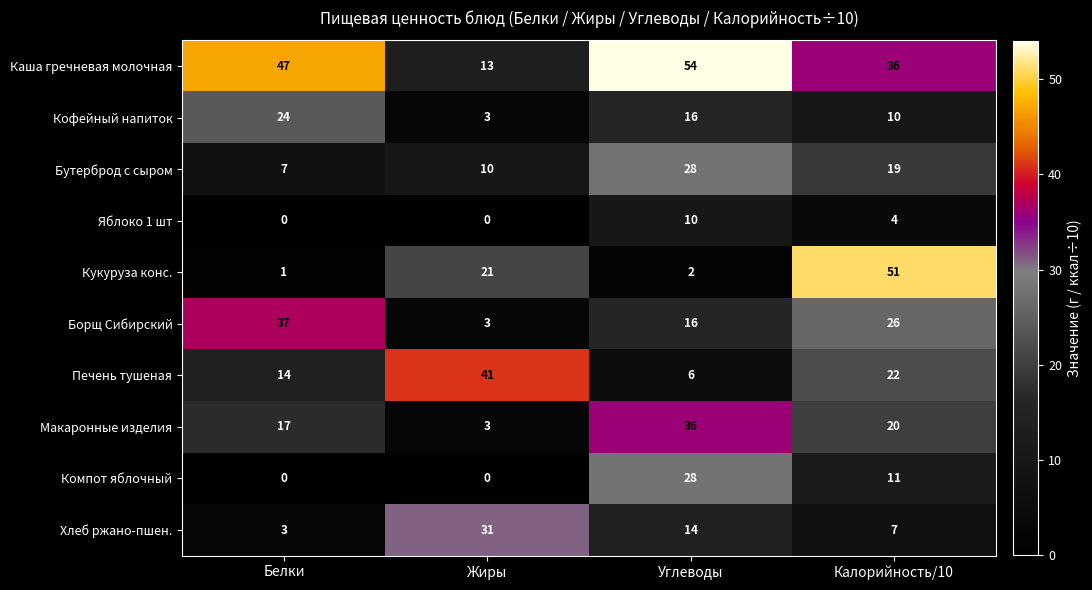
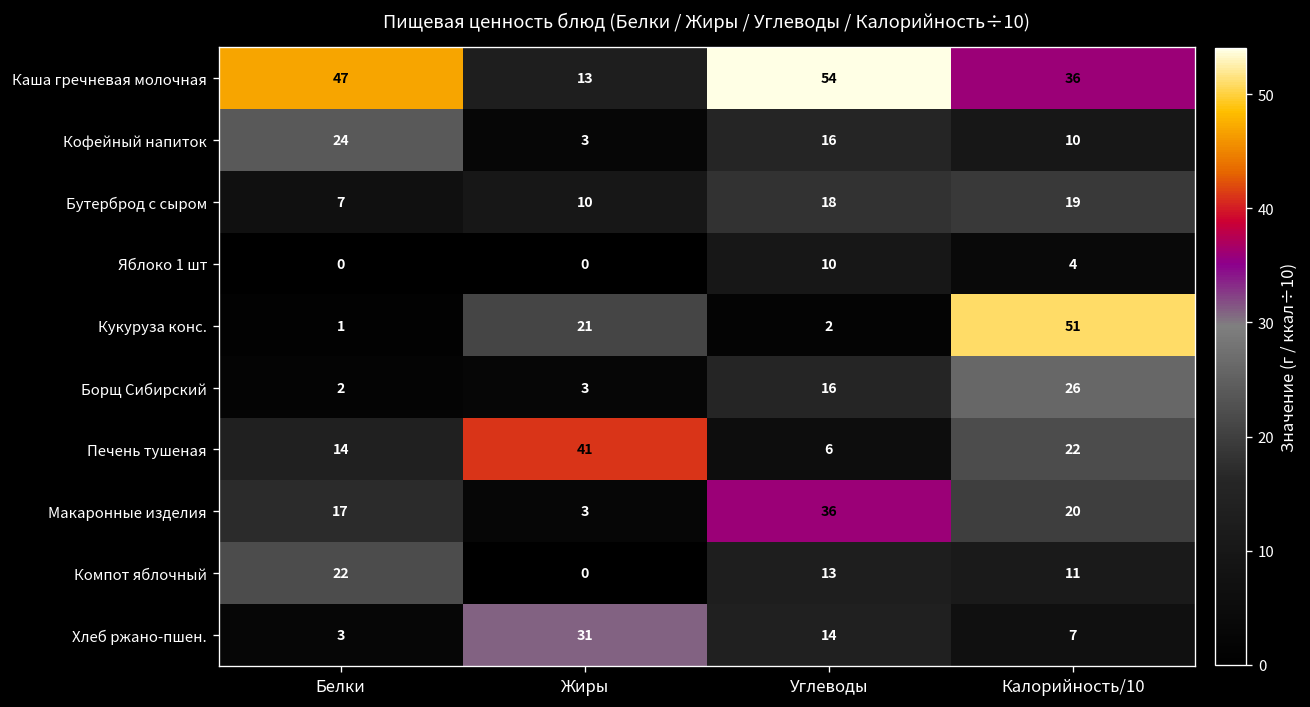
Бутерброд с сыром, Углеводы: 28 -> 18
Борщ Сибирский, Белки: 37 -> 2
Компот яблочный, Белки: 0 -> 22
Компот яблочный, Углеводы: 28 -> 13
